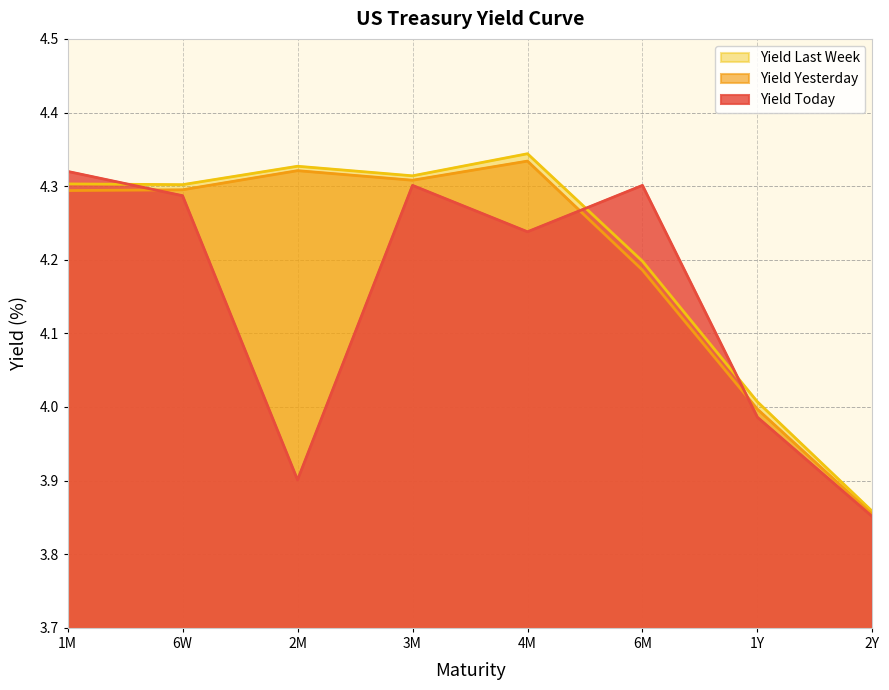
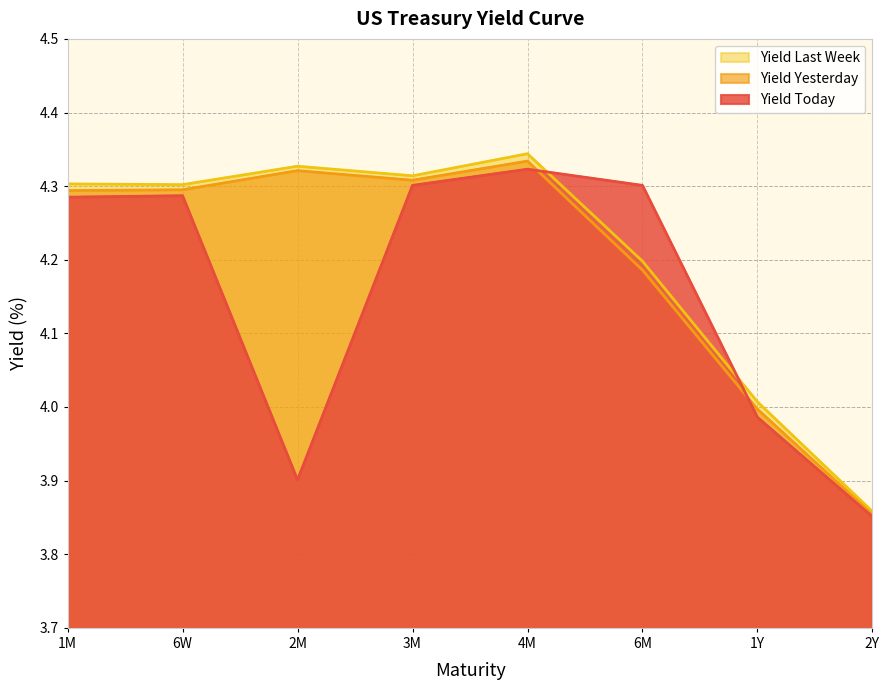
Yield Today, 1M: 4.32 -> 4.29
Yield Today, 4M: 4.24 -> 4.32
